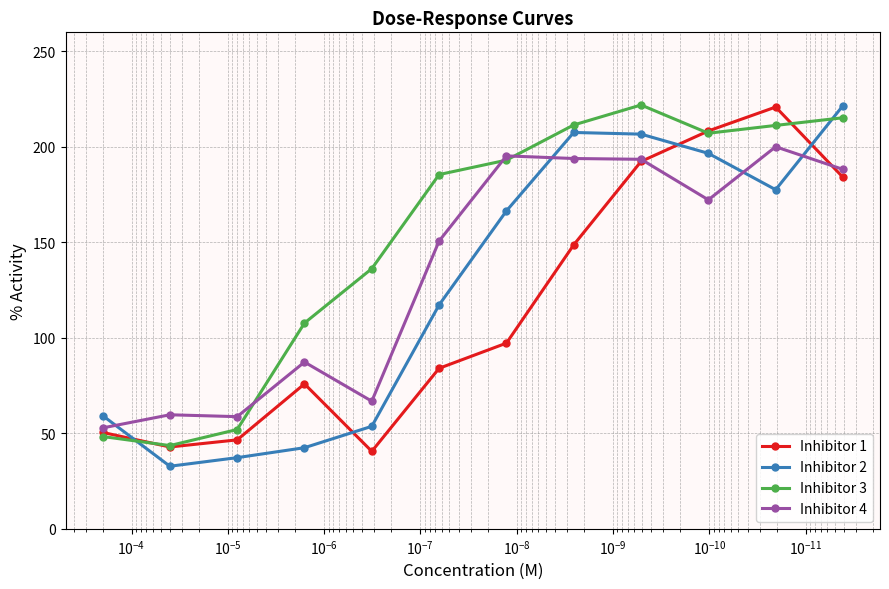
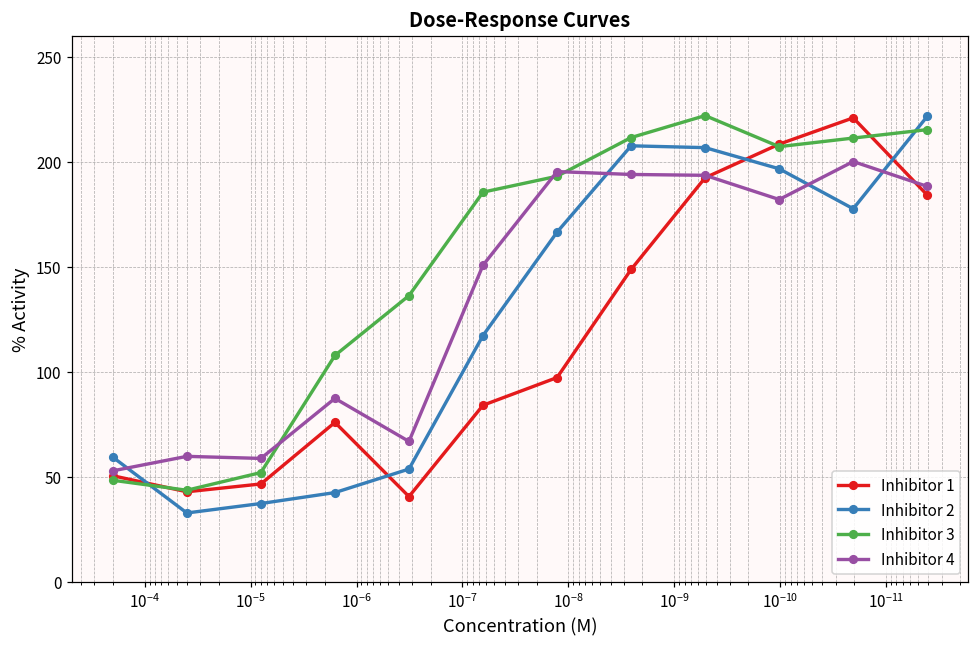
Inhibitor 4, 10^-10: 172 -> 182
